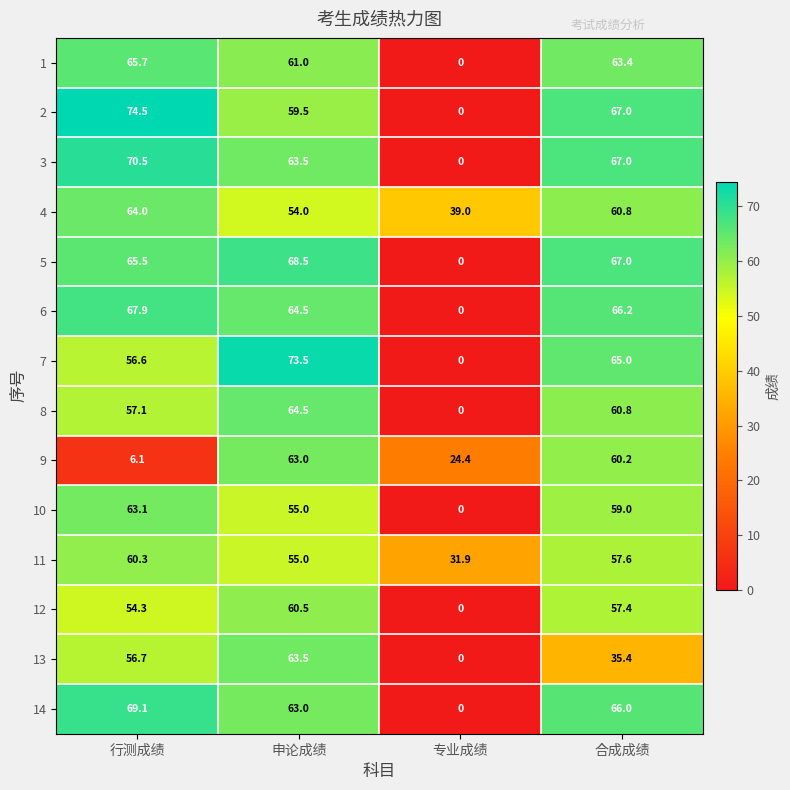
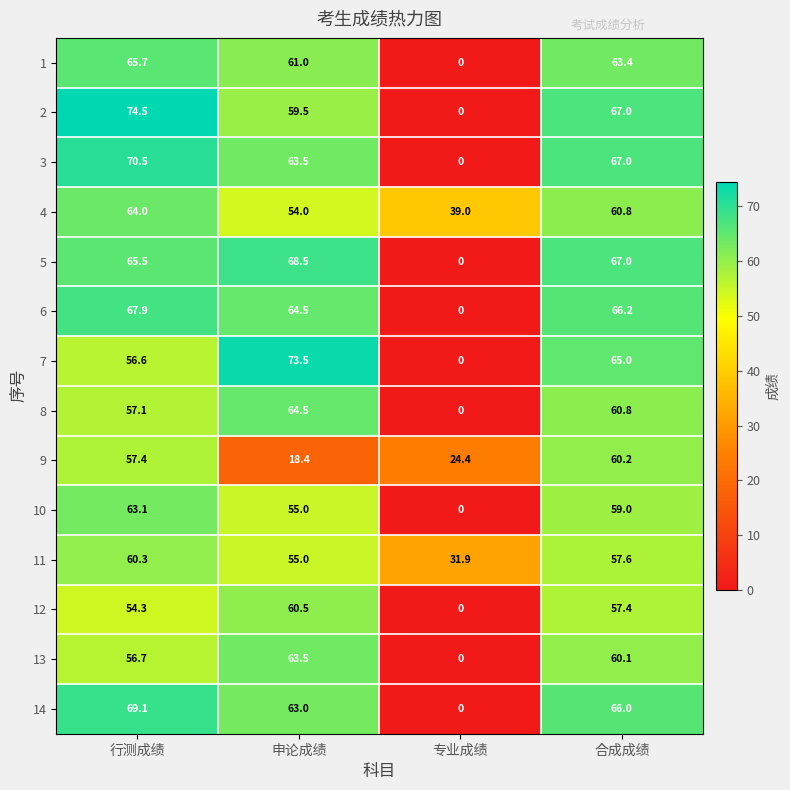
9, 行测成绩: 6.1 -> 57.4
9, 申论成绩: 63.0 -> 18.4
13, 合成成绩: 35.4 -> 60.1
